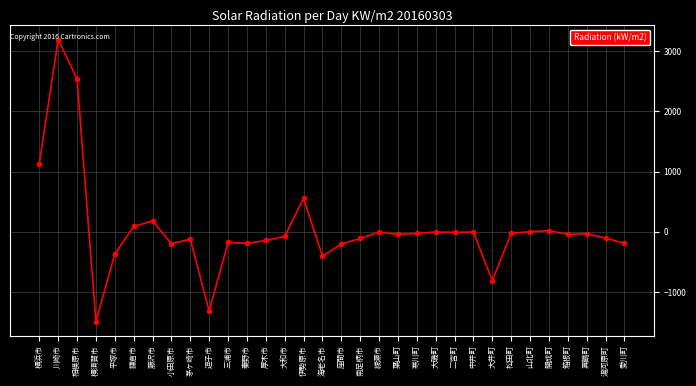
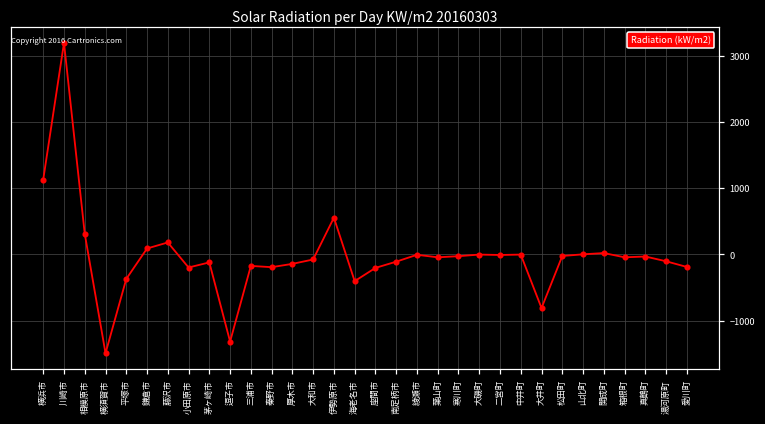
相模原市: 2500 -> 300
